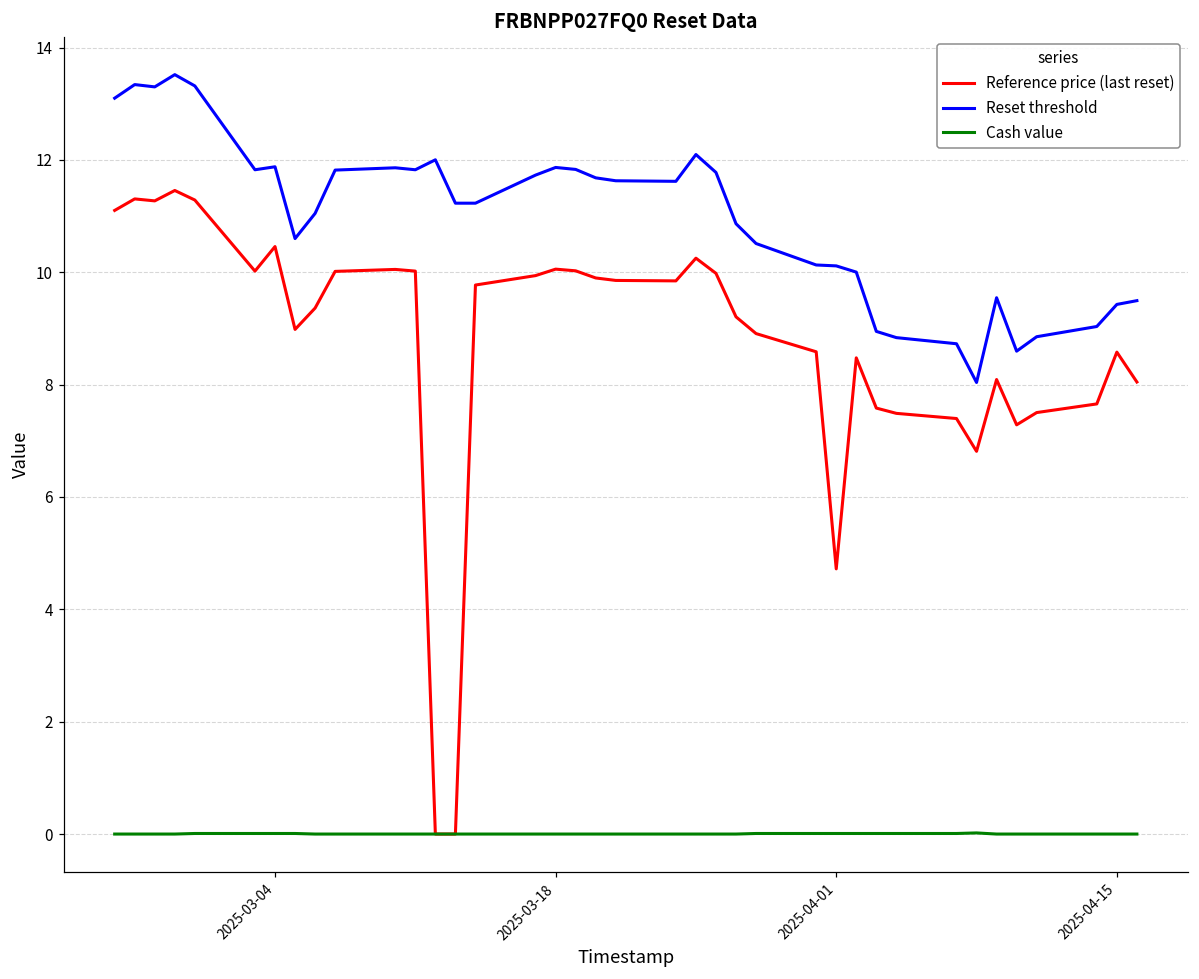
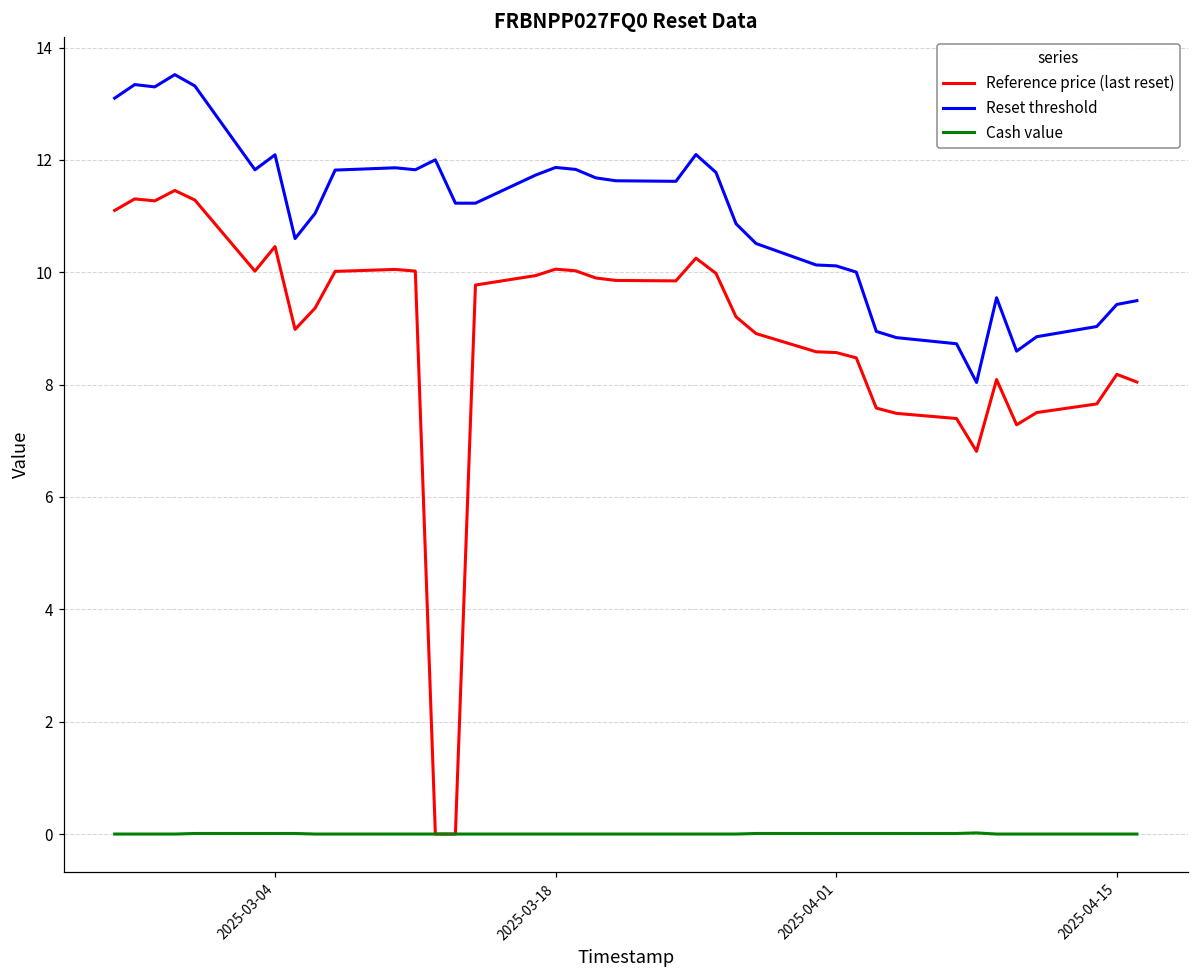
Reset threshold, 2025-03-04: 11.9 -> 12.1
Reference price (last reset), 2025-04-01: 4.7 -> 8.6
Reference price (last reset), 2025-04-15: 8.6 -> 8.2
